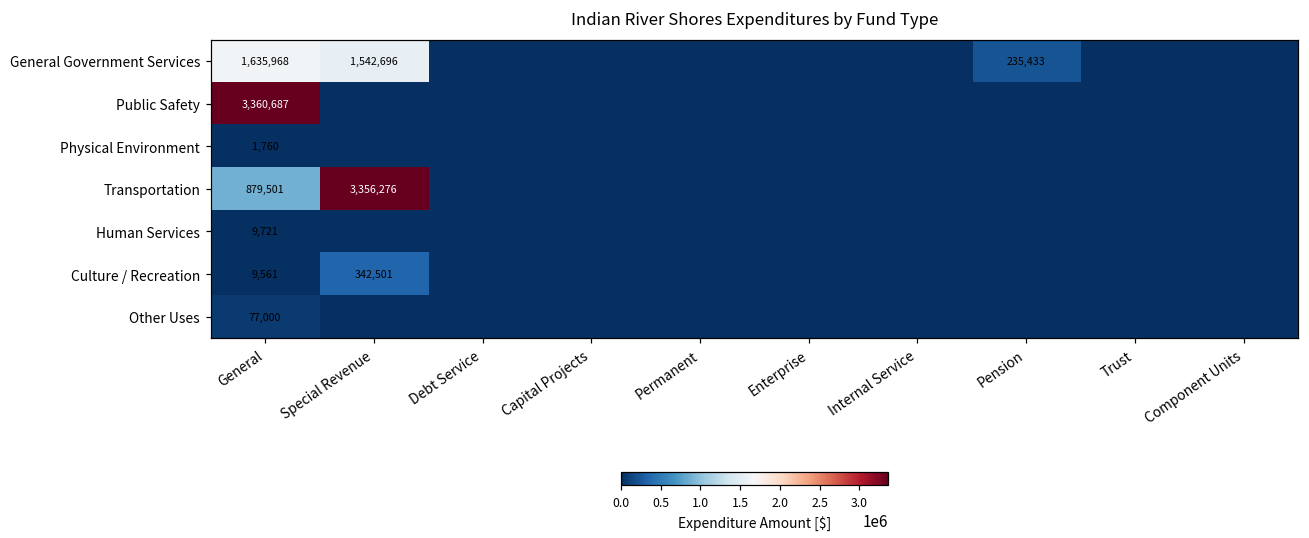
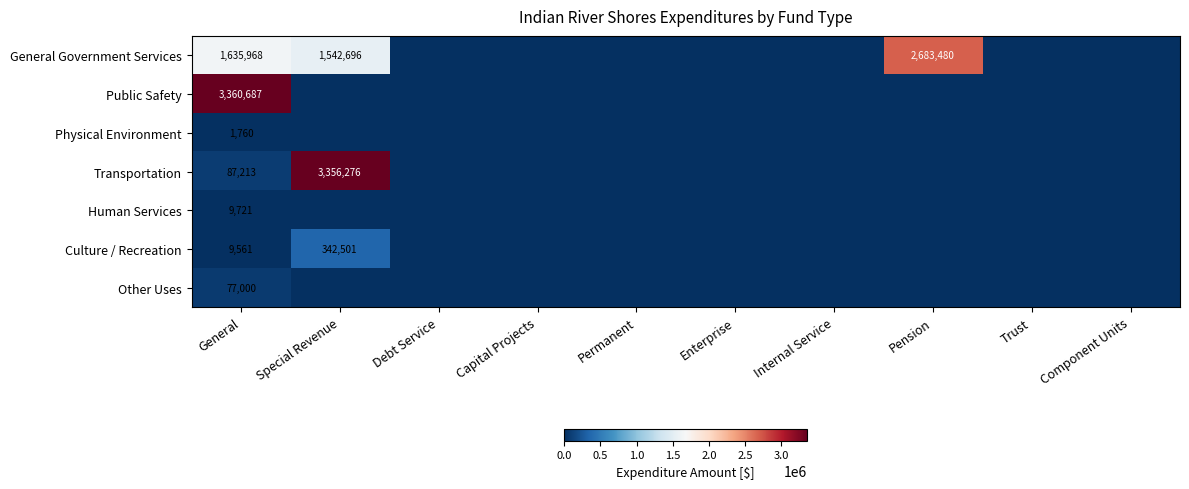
General Government Services, Pension: 235,433 -> 2,683,480
Transportation, General: 879,501 -> 87,213
